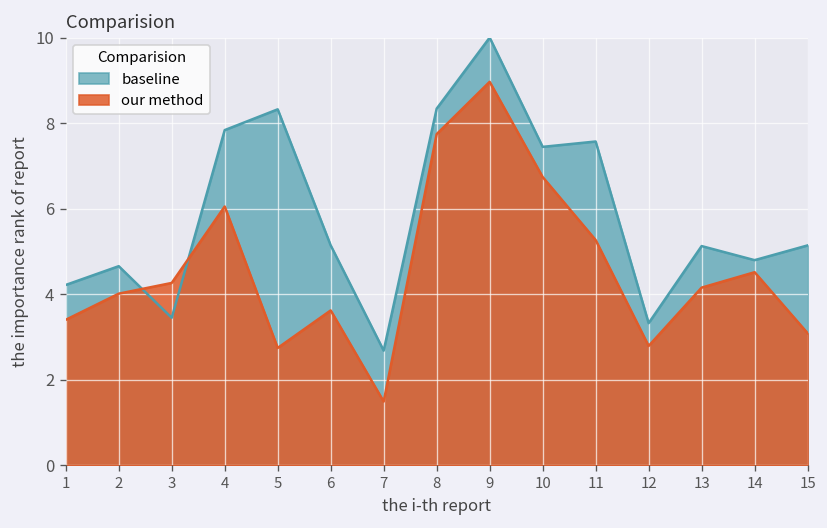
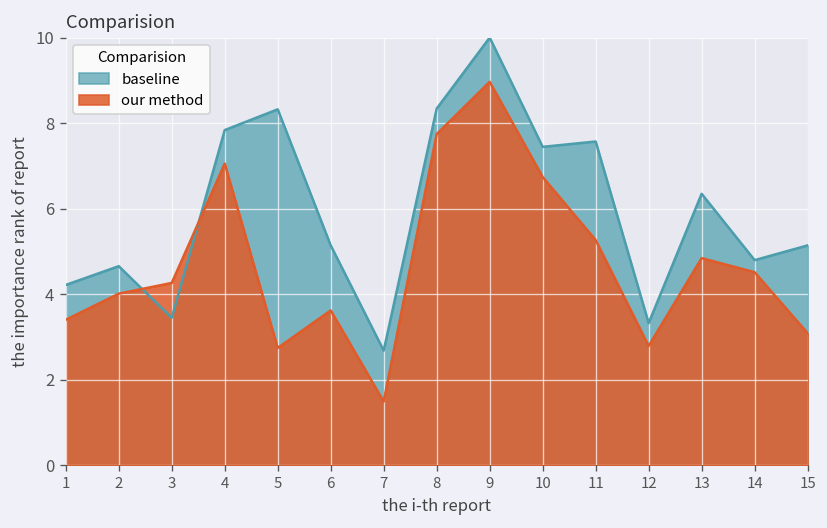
our method, 4: 6.1 -> 7.1
baseline, 13: 5.1 -> 6.3
our method, 13: 4.2 -> 4.8
